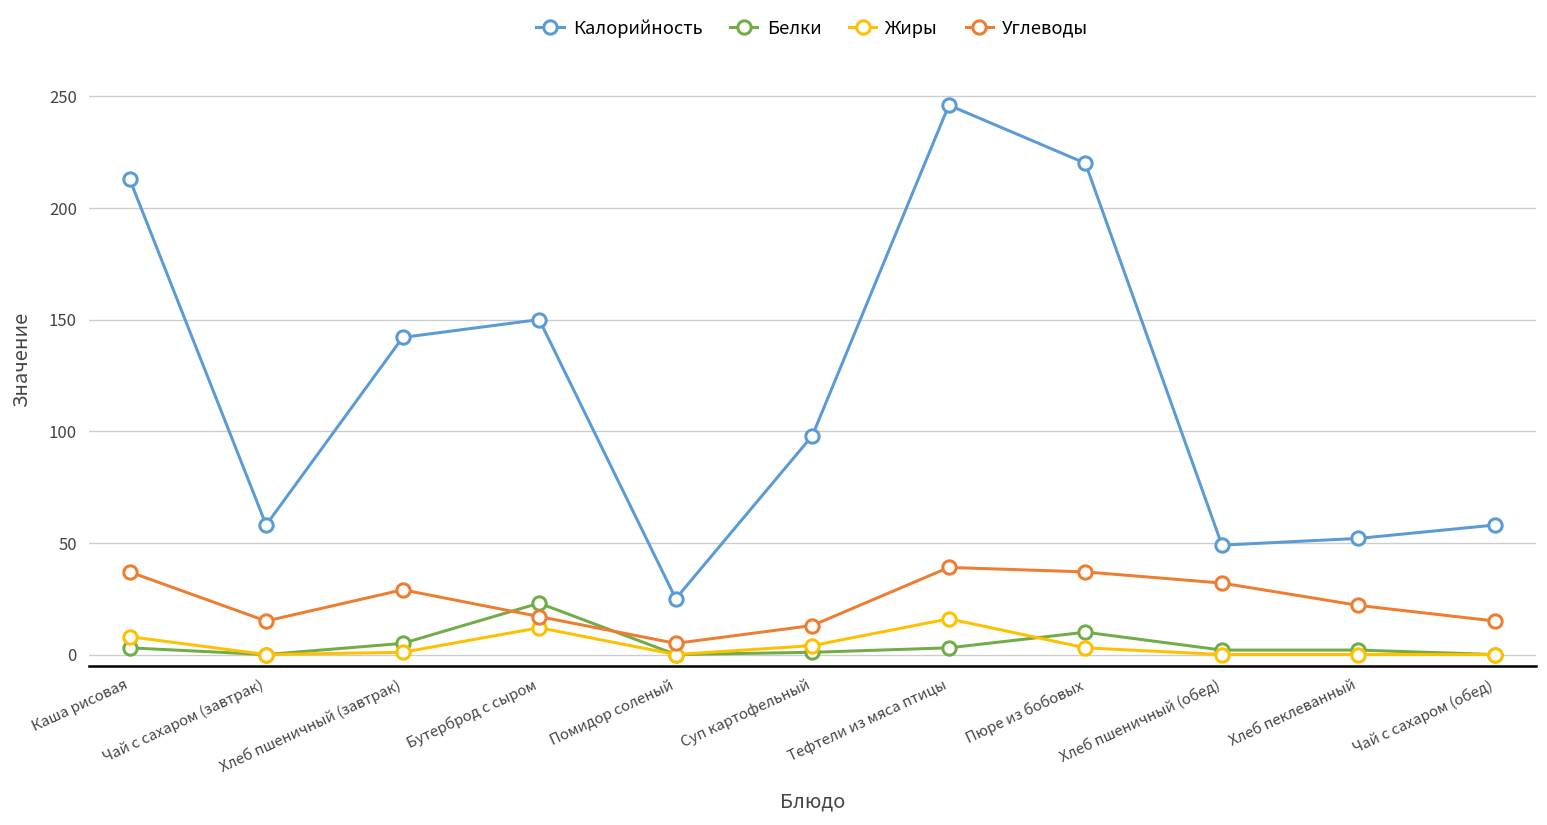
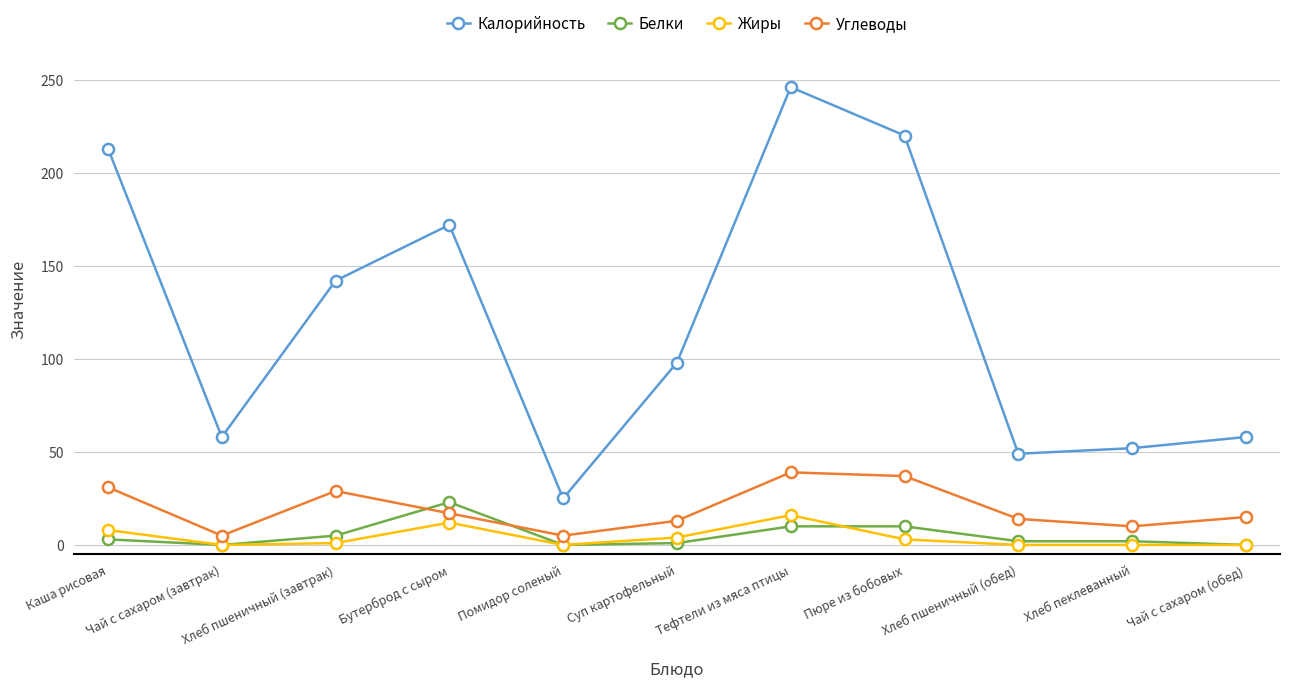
Углеводы, Каша рисовая: 37 -> 31
Углеводы, Чай с сахаром (завтрак): 15 -> 5
Калорийность, Бутерброд с сыром: 150 -> 172
Белки, Тефтели из мяса птицы: 3 -> 10
Углеводы, Хлеб пшеничный (обед): 32 -> 14
Углеводы, Хлеб пеклеванный: 22 -> 10
